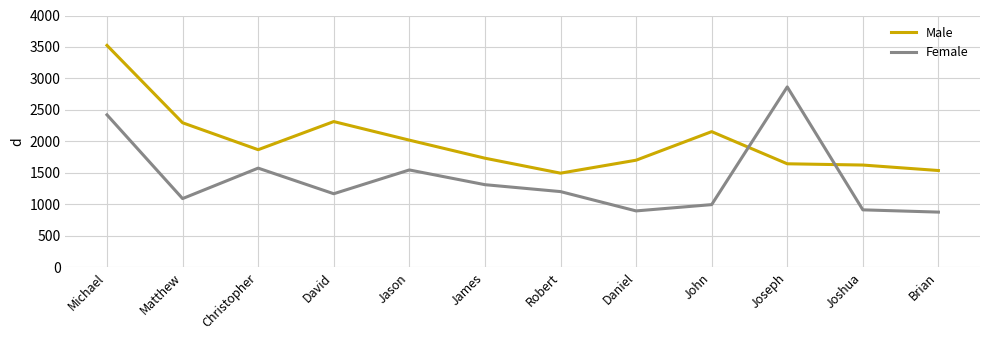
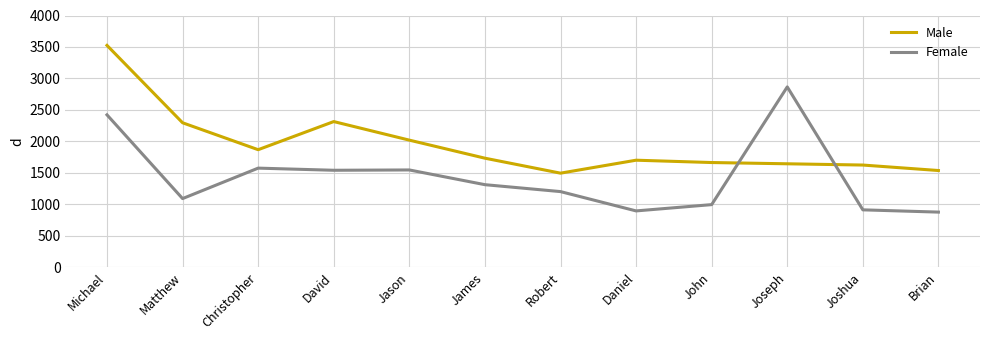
Female, David: 1200 -> 1500
Male, John: 2200 -> 1700
